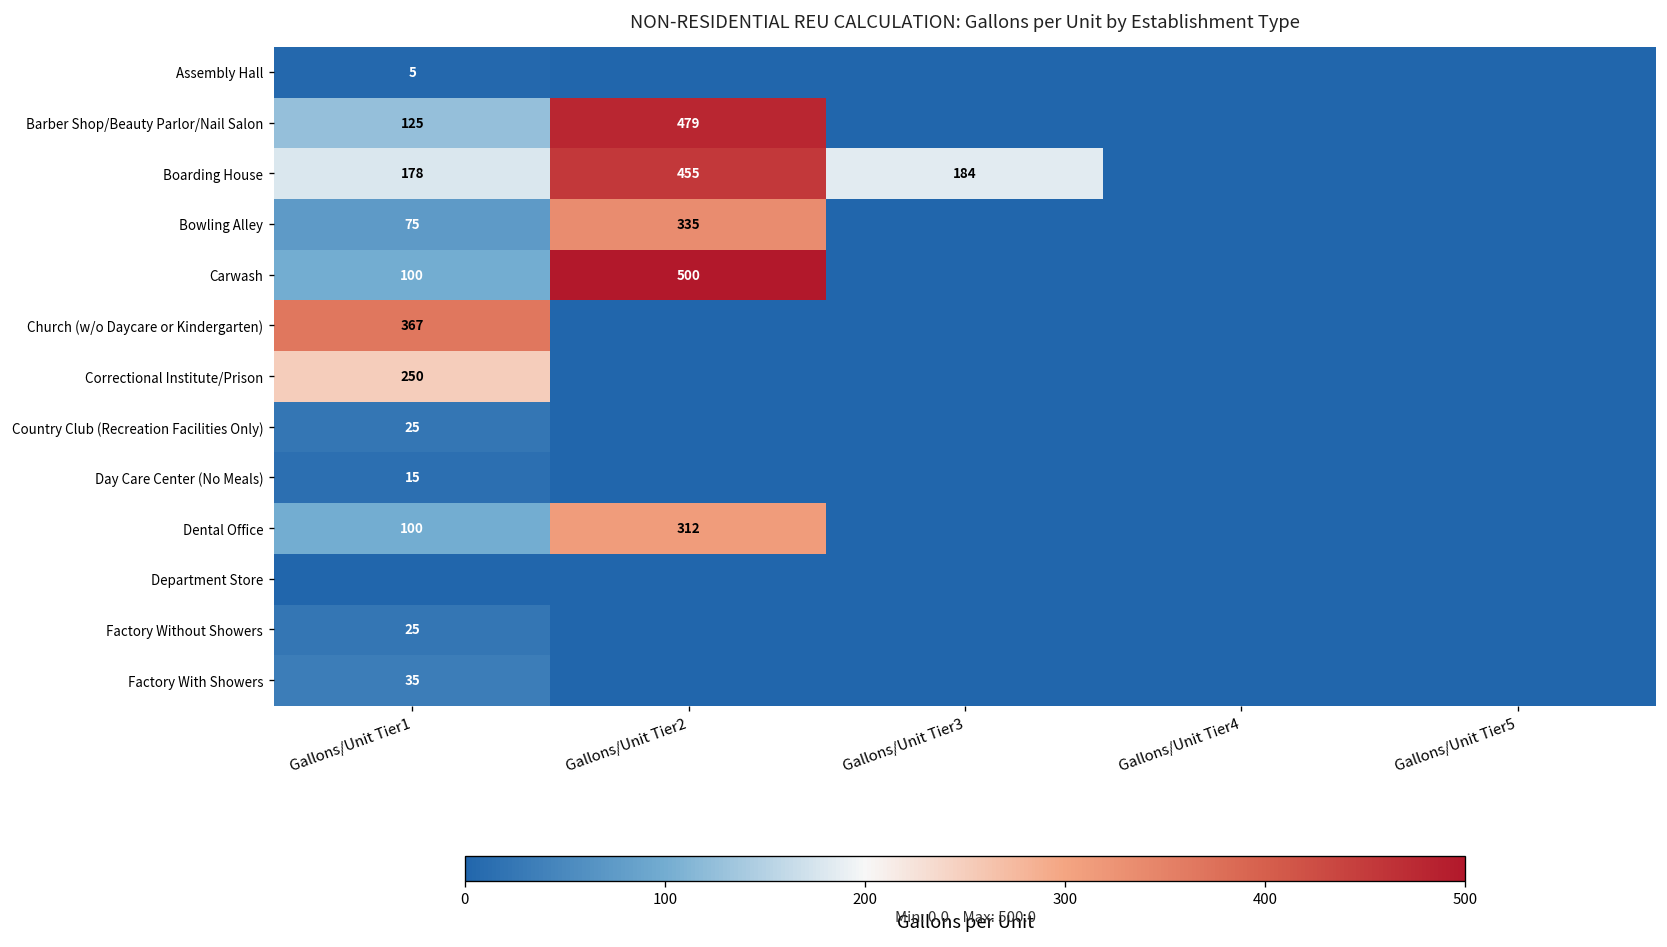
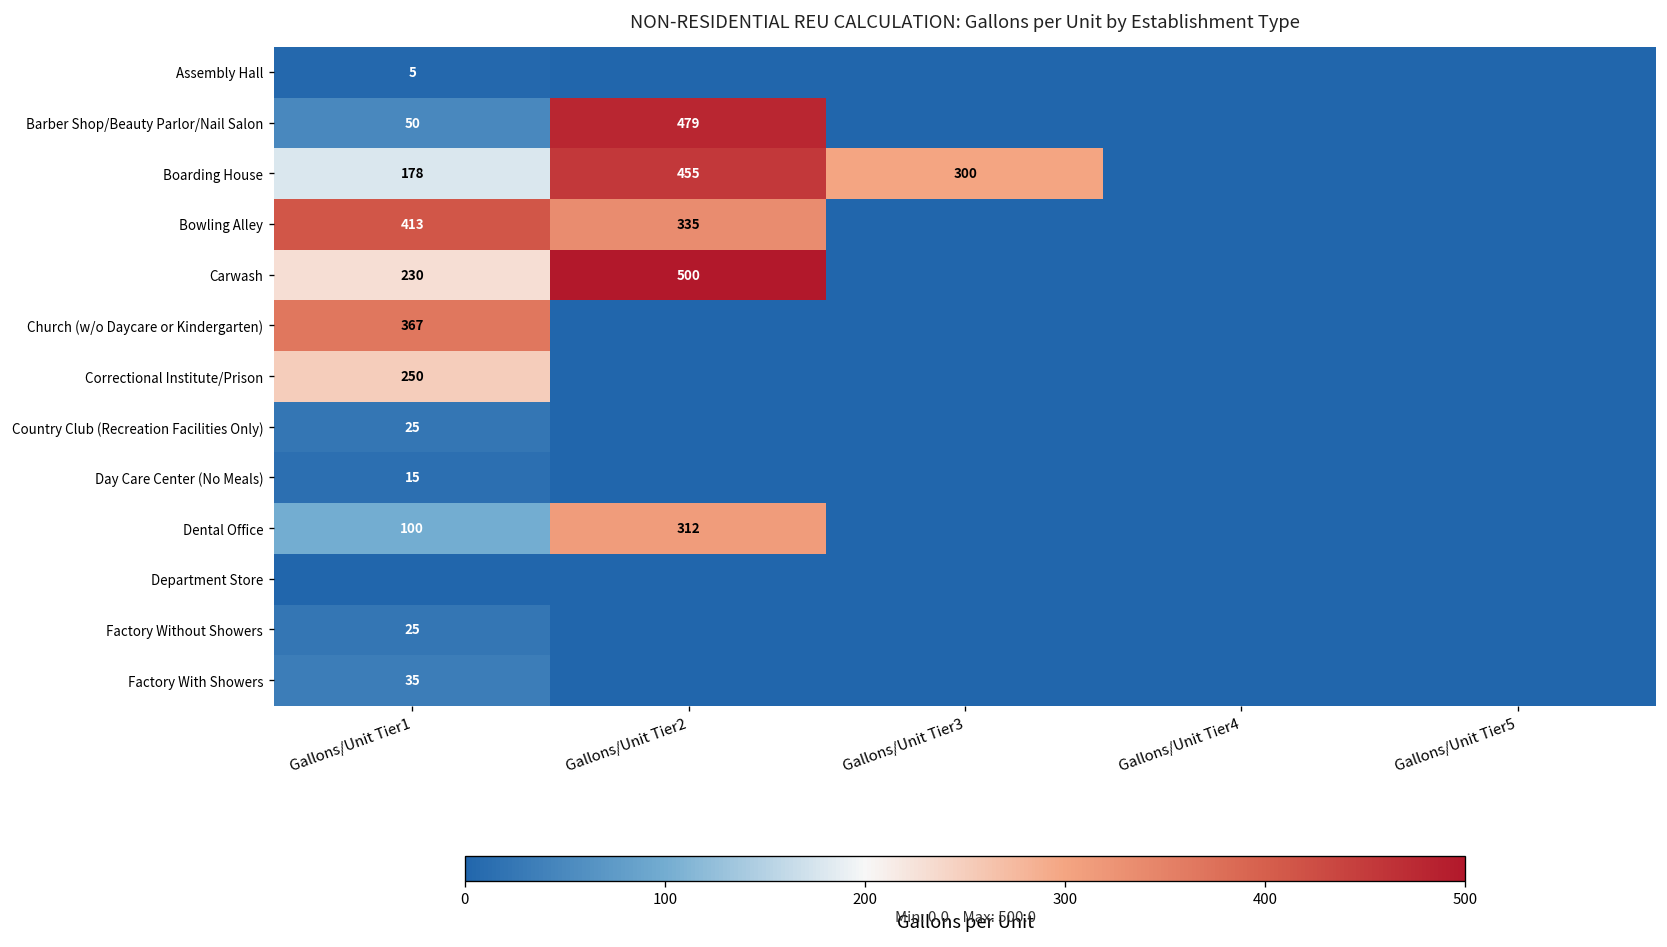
Barber Shop/Beauty Parlor/Nail Salon, Gallons/Unit Tier1: 125 -> 50
Boarding House, Gallons/Unit Tier3: 184 -> 300
Bowling Alley, Gallons/Unit Tier1: 75 -> 413
Carwash, Gallons/Unit Tier1: 100 -> 230
